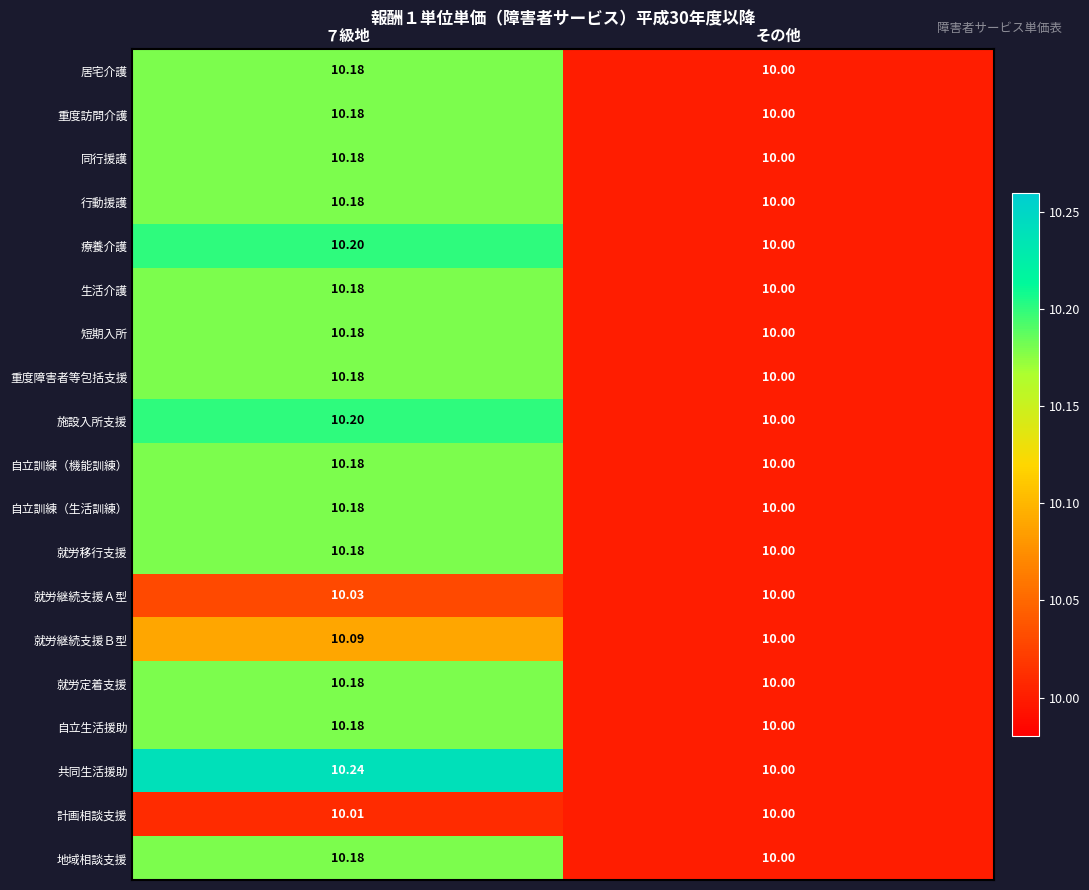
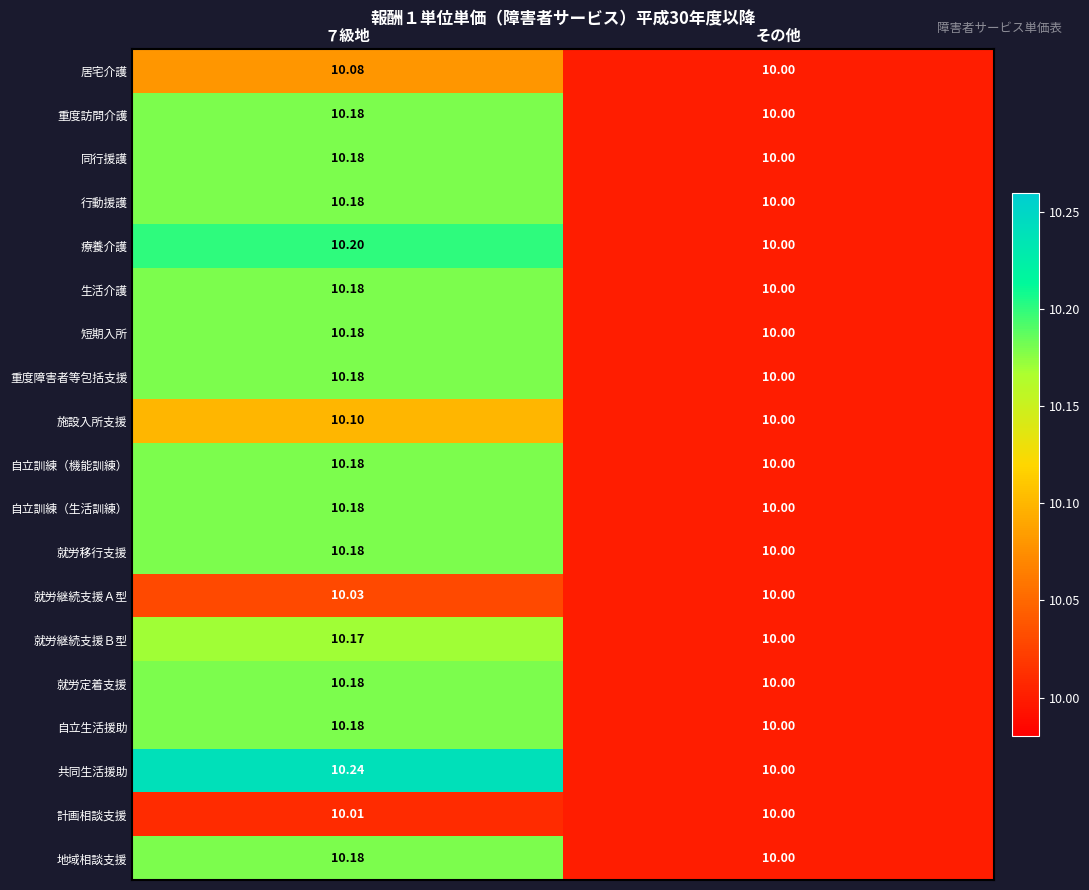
居宅介護, ７級地: 10.18 -> 10.08
施設入所支援, ７級地: 10.20 -> 10.10
就労継続支援Ｂ型, ７級地: 10.09 -> 10.17
